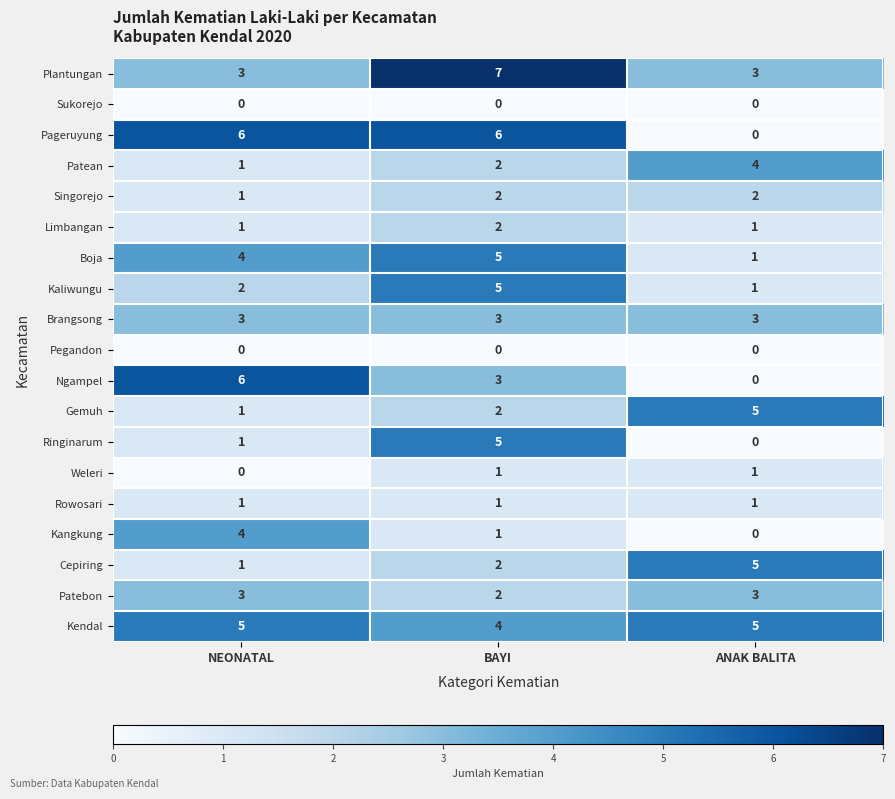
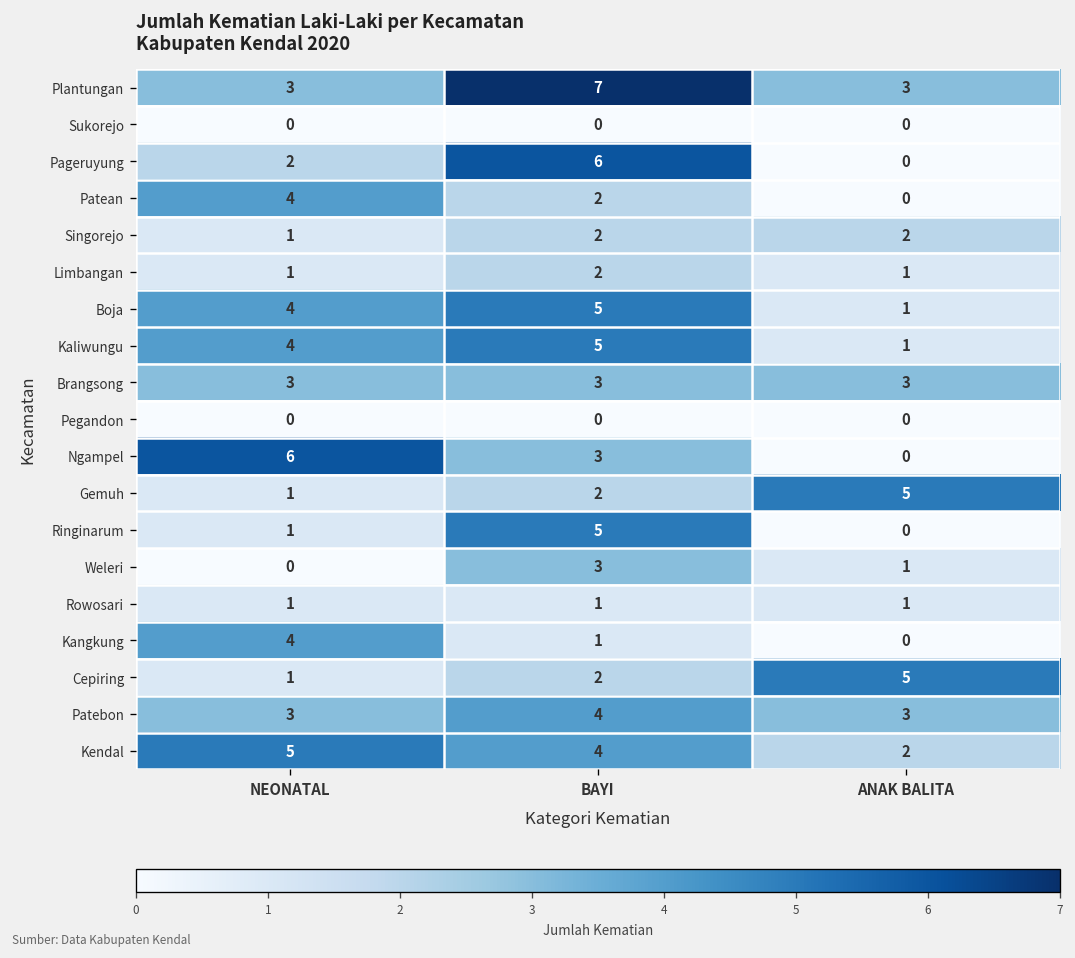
Pageruyung, NEONATAL: 6 -> 2
Patean, NEONATAL: 1 -> 4
Patean, ANAK BALITA: 4 -> 0
Kaliwungu, NEONATAL: 2 -> 4
Weleri, BAYI: 1 -> 3
Patebon, BAYI: 2 -> 4
Kendal, ANAK BALITA: 5 -> 2
